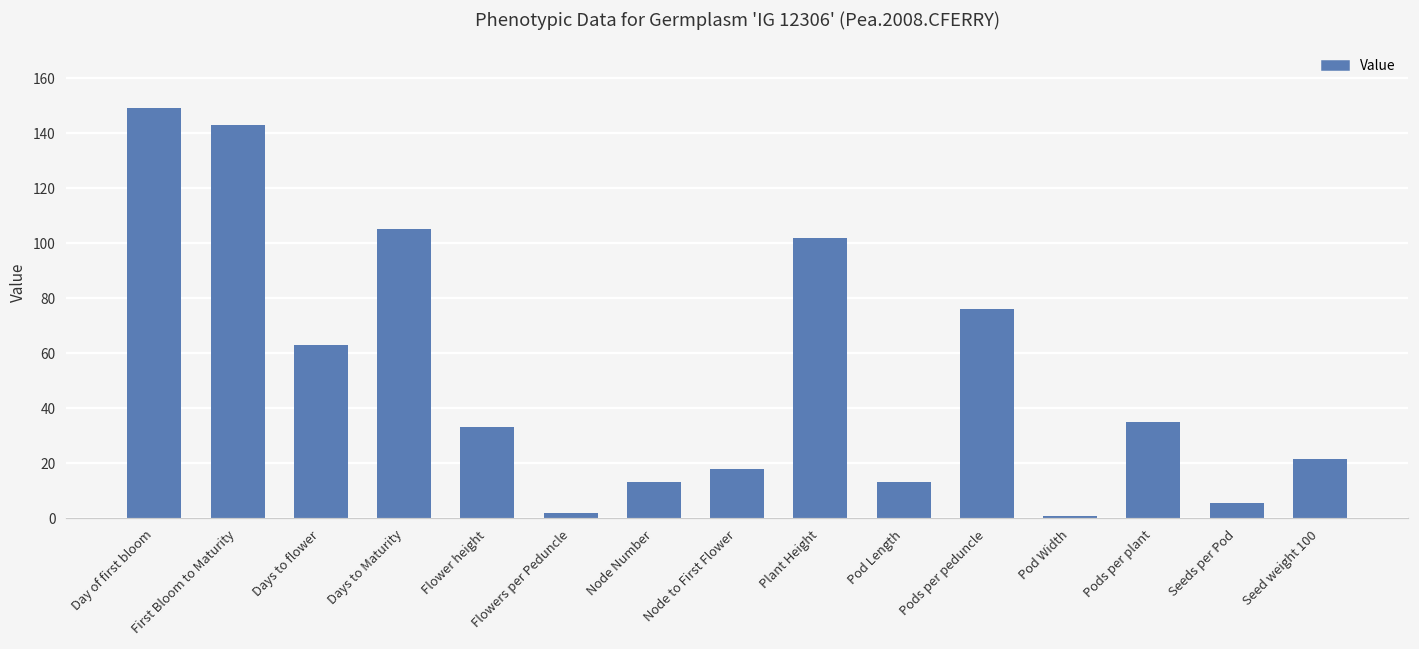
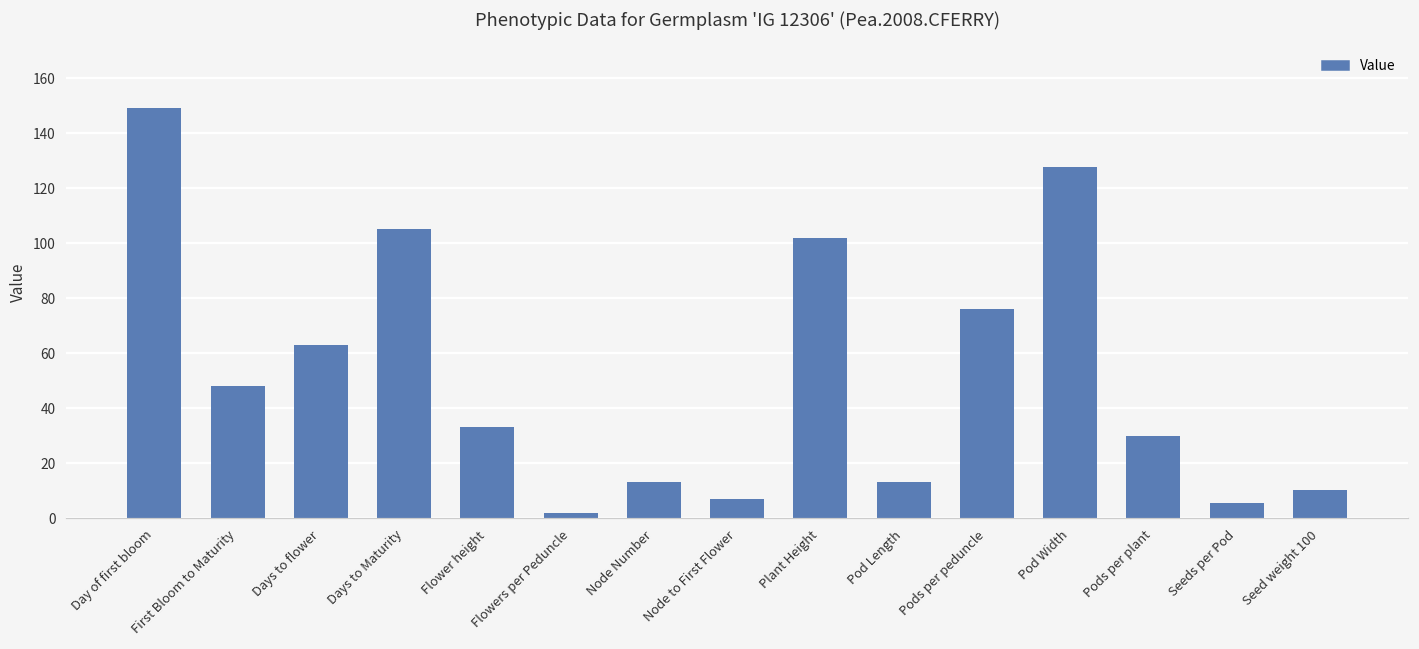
First Bloom to Maturity: 143 -> 48
Node to First Flower: 18 -> 7
Pod Width: 1 -> 128
Pods per plant: 35 -> 30
Seed weight 100: 22 -> 10
